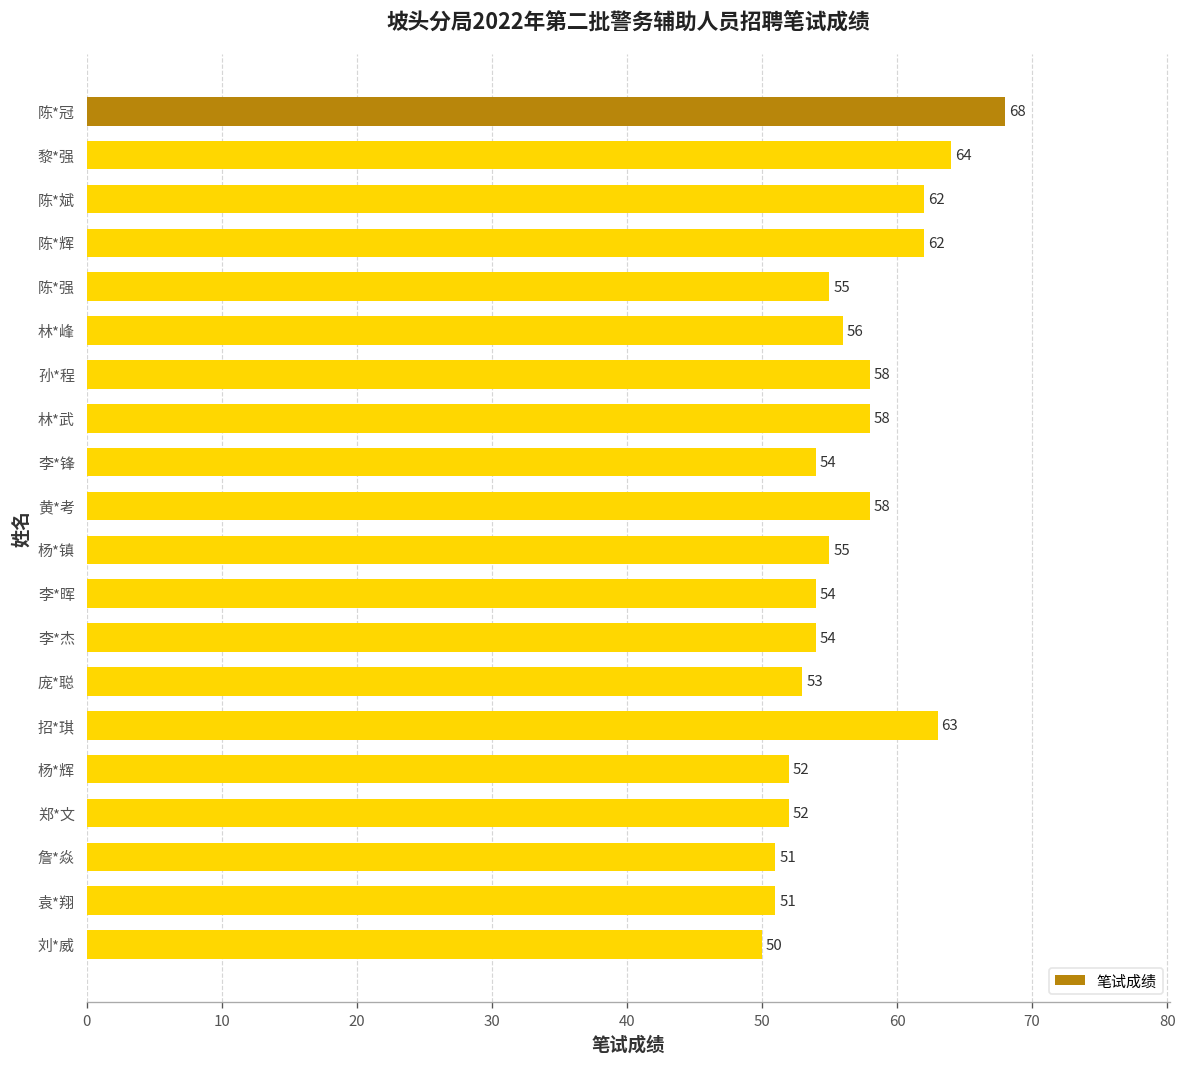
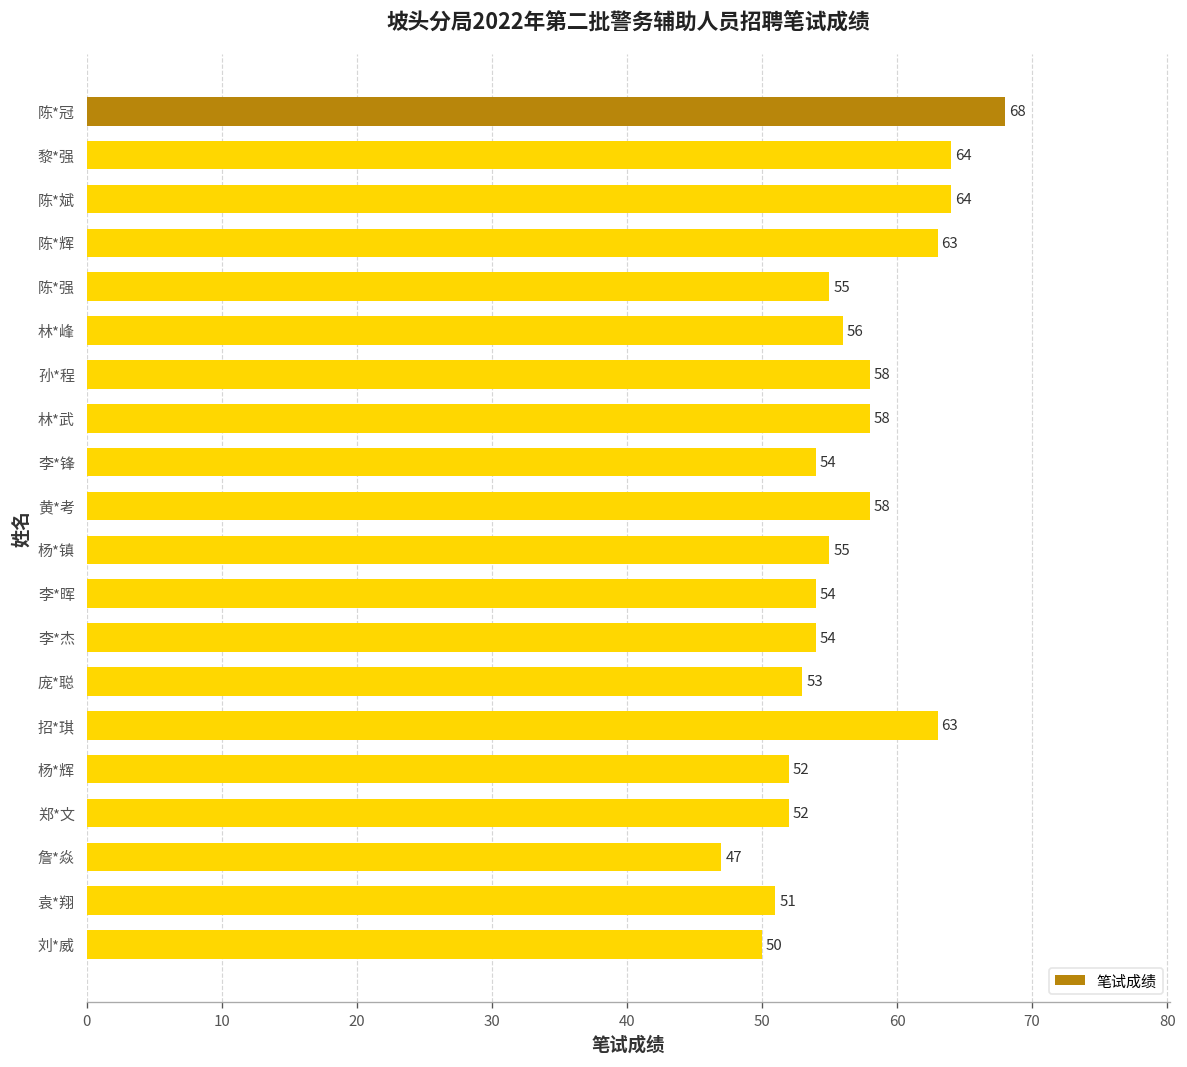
陈*斌: 62 -> 64
陈*辉: 62 -> 63
詹*焱: 51 -> 47
